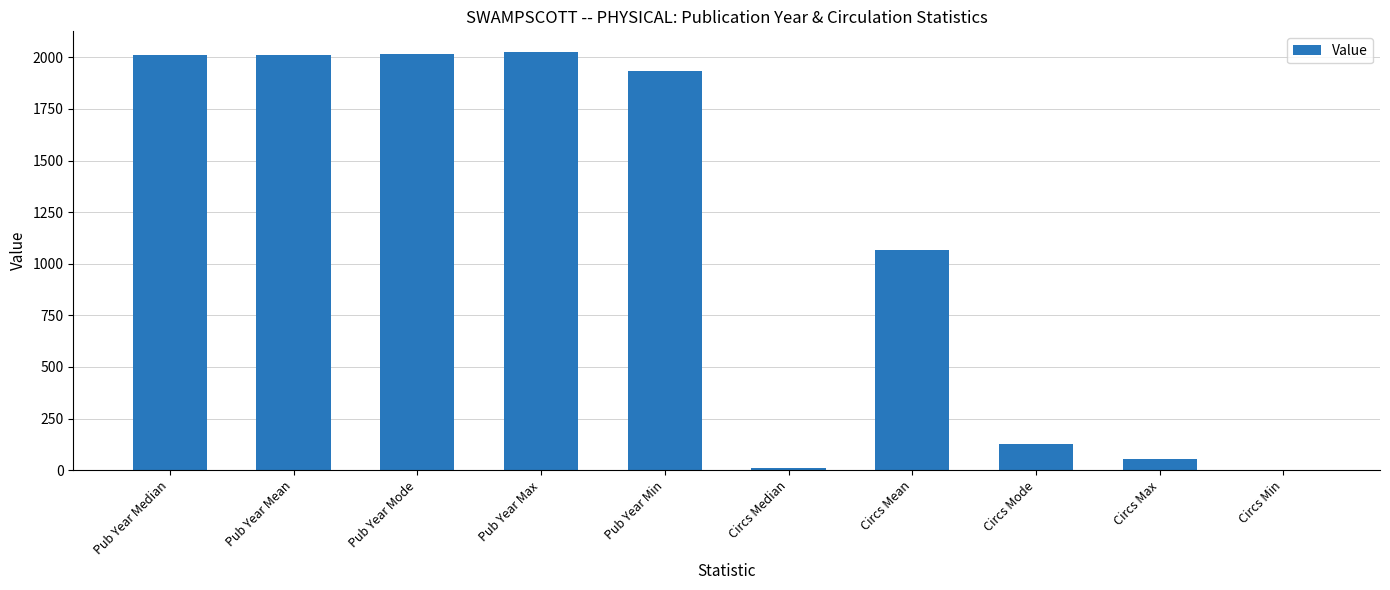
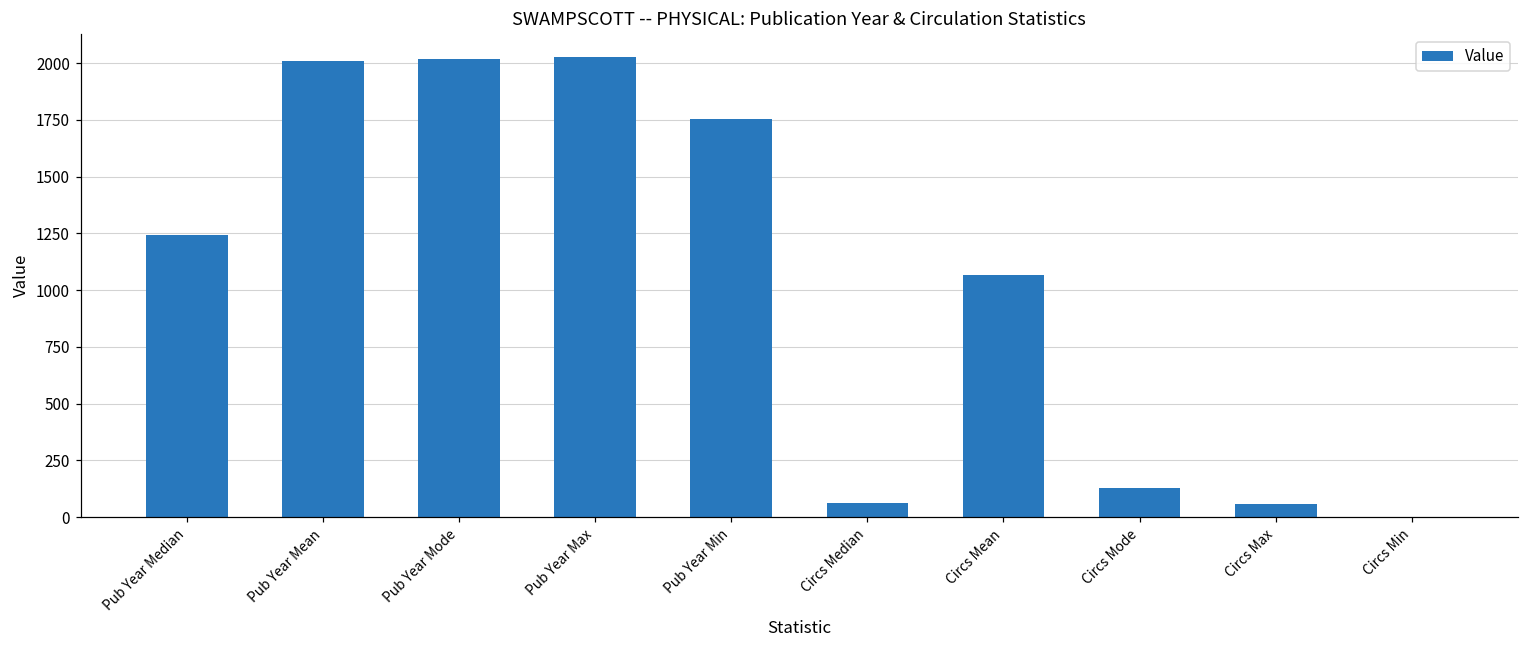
Pub Year Median: 2010 -> 1250
Pub Year Min: 1930 -> 1750
Circs Median: 10 -> 60
